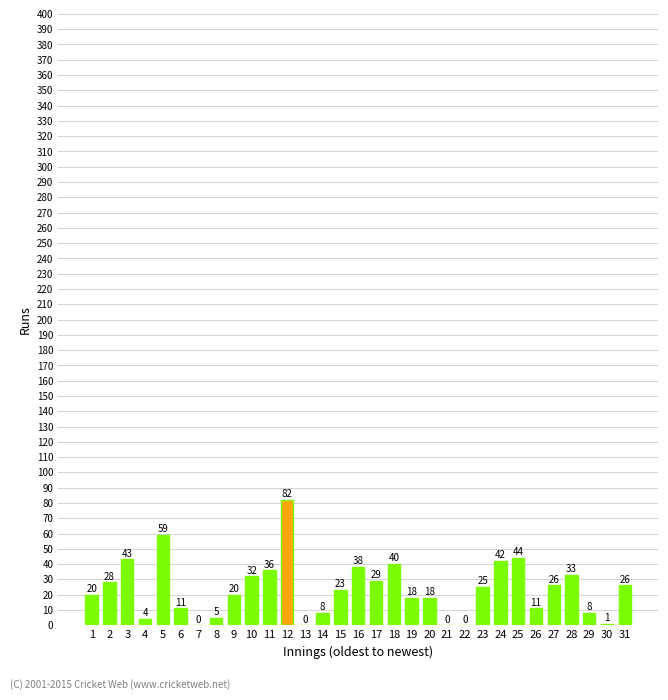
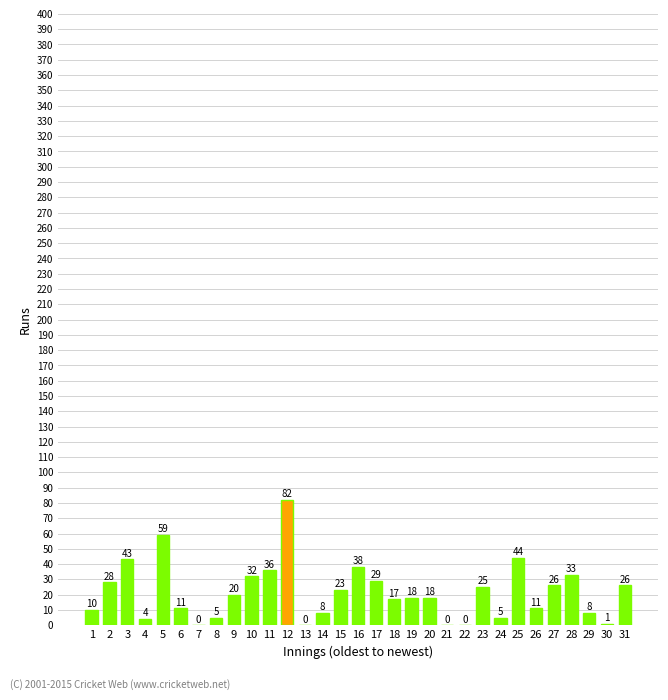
1: 20 -> 10
18: 40 -> 17
24: 42 -> 5
